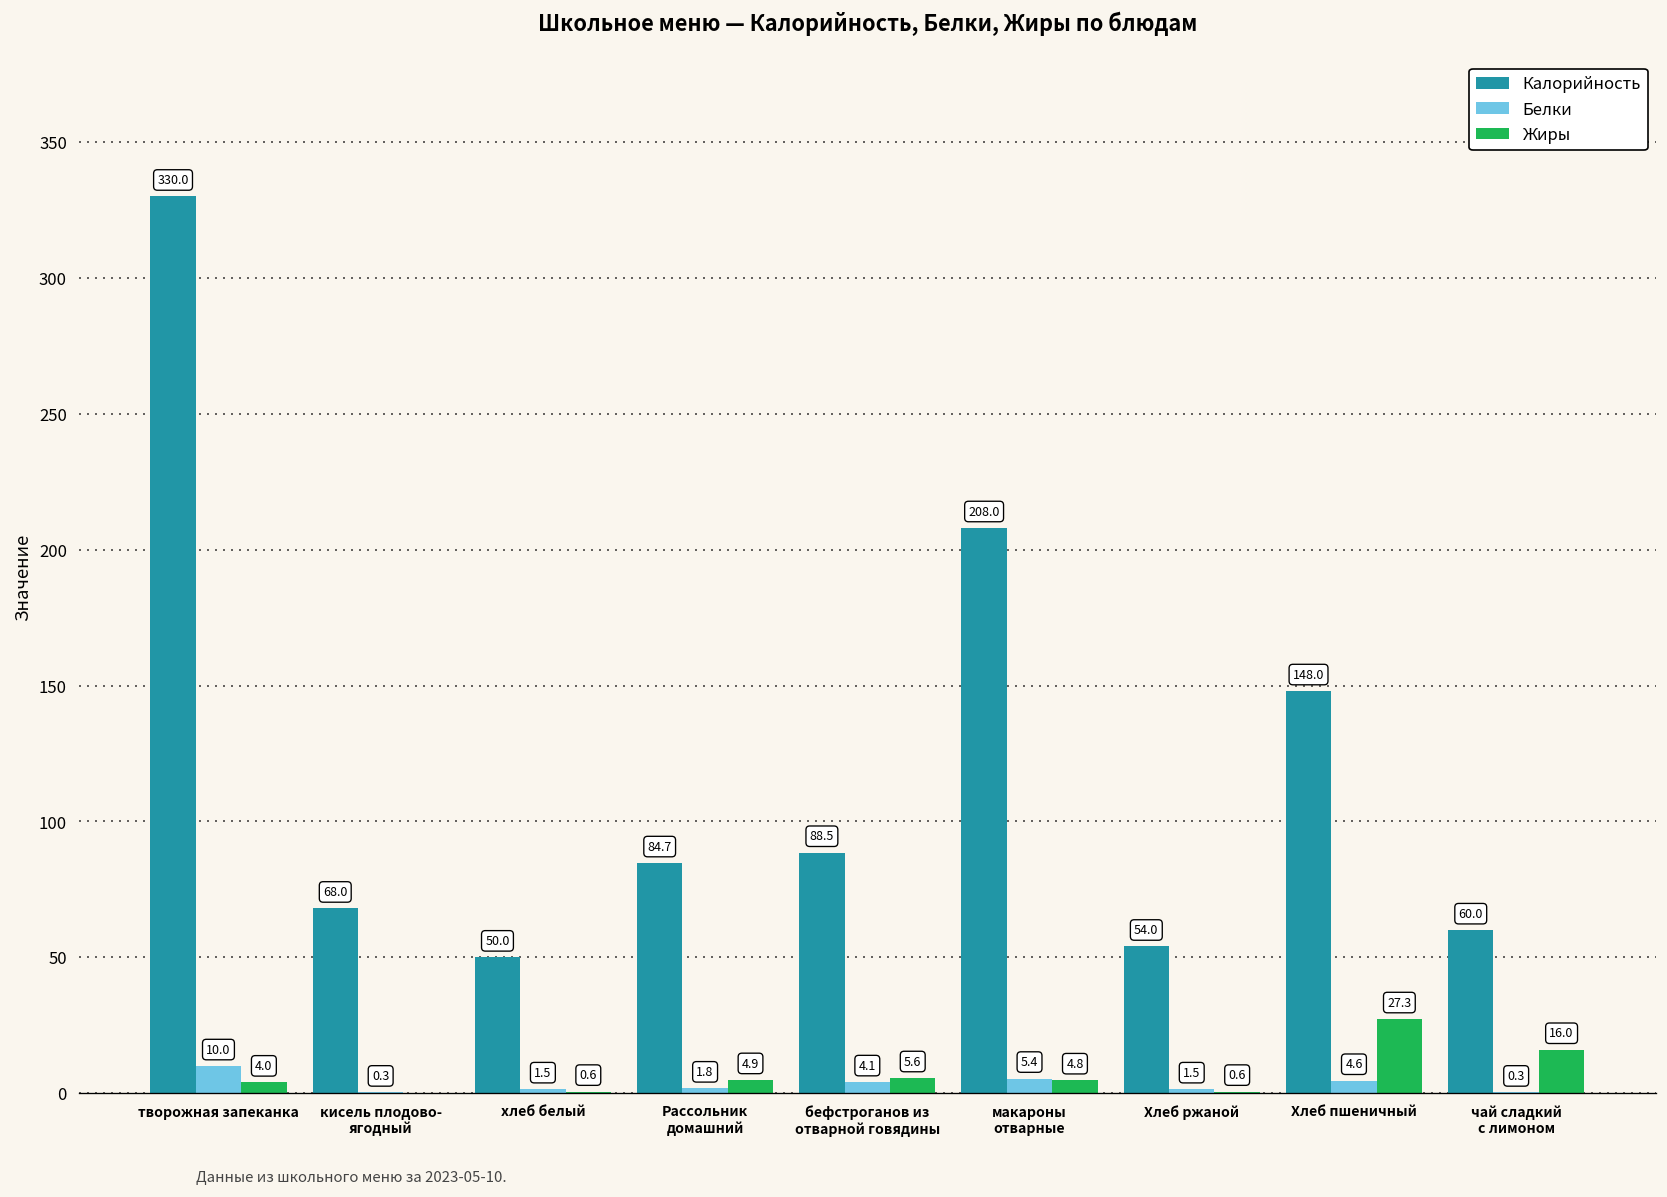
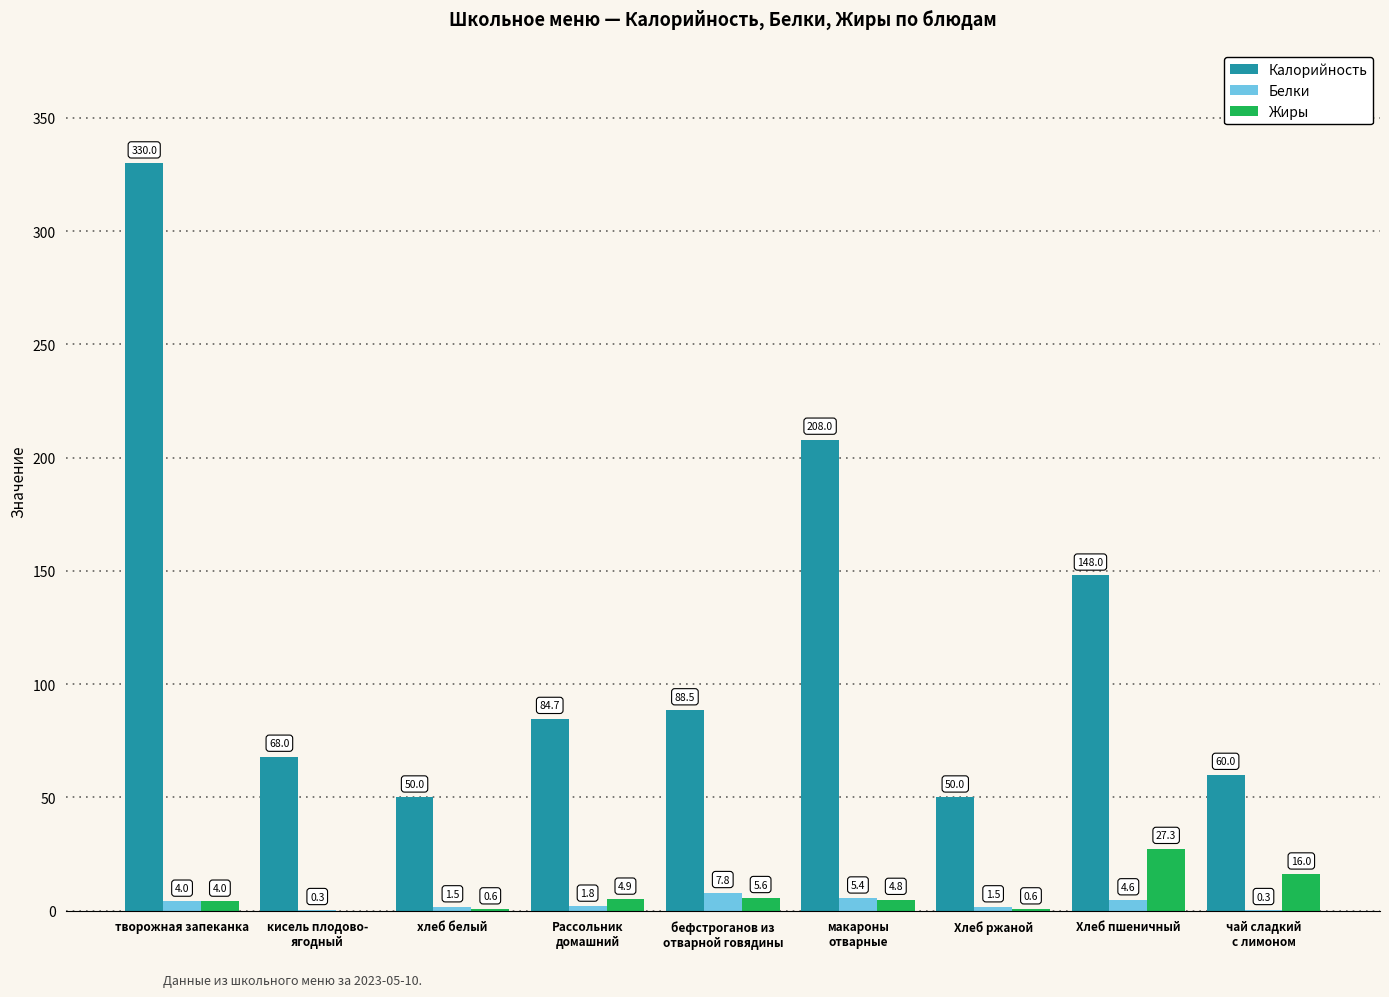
Белки, творожная запеканка: 10.0 -> 4.0
Белки, бефстроганов из отварной говядины: 4.1 -> 7.8
Калорийность, Хлеб ржаной: 54.0 -> 50.0
